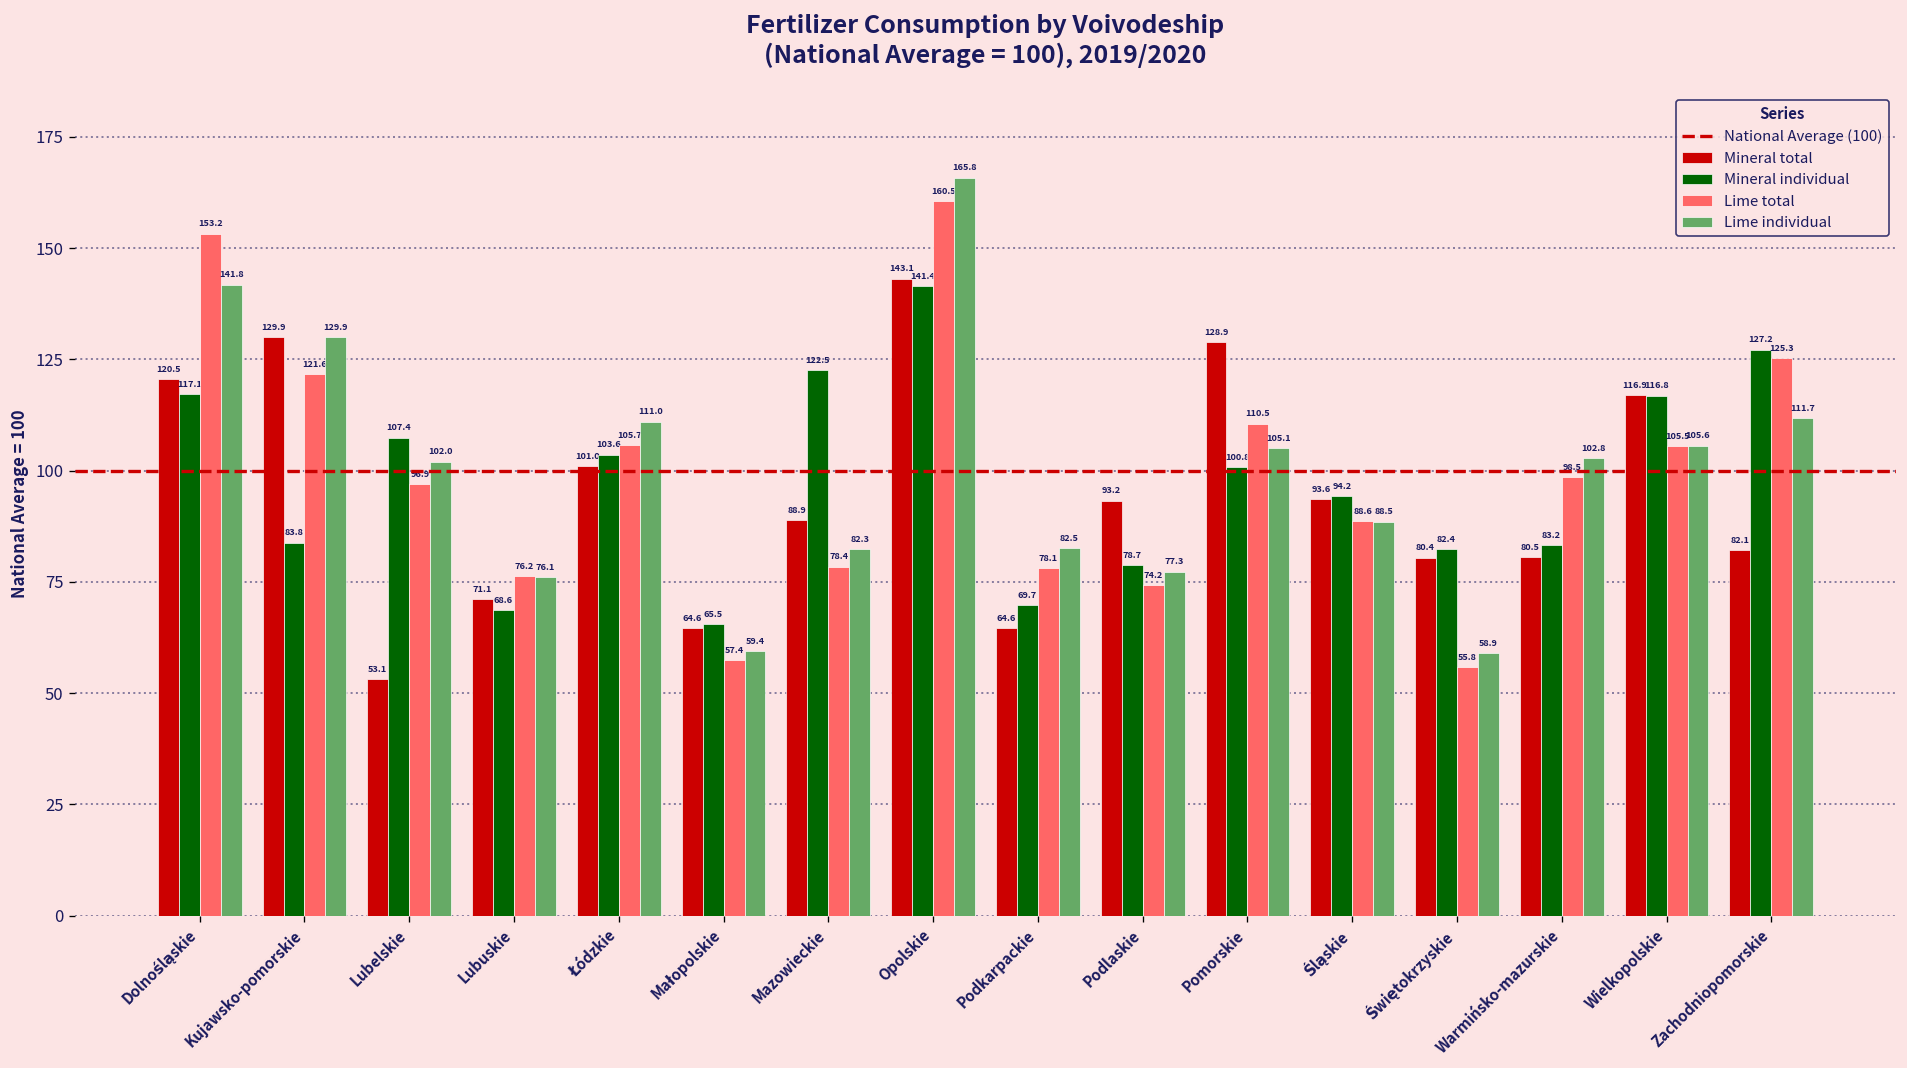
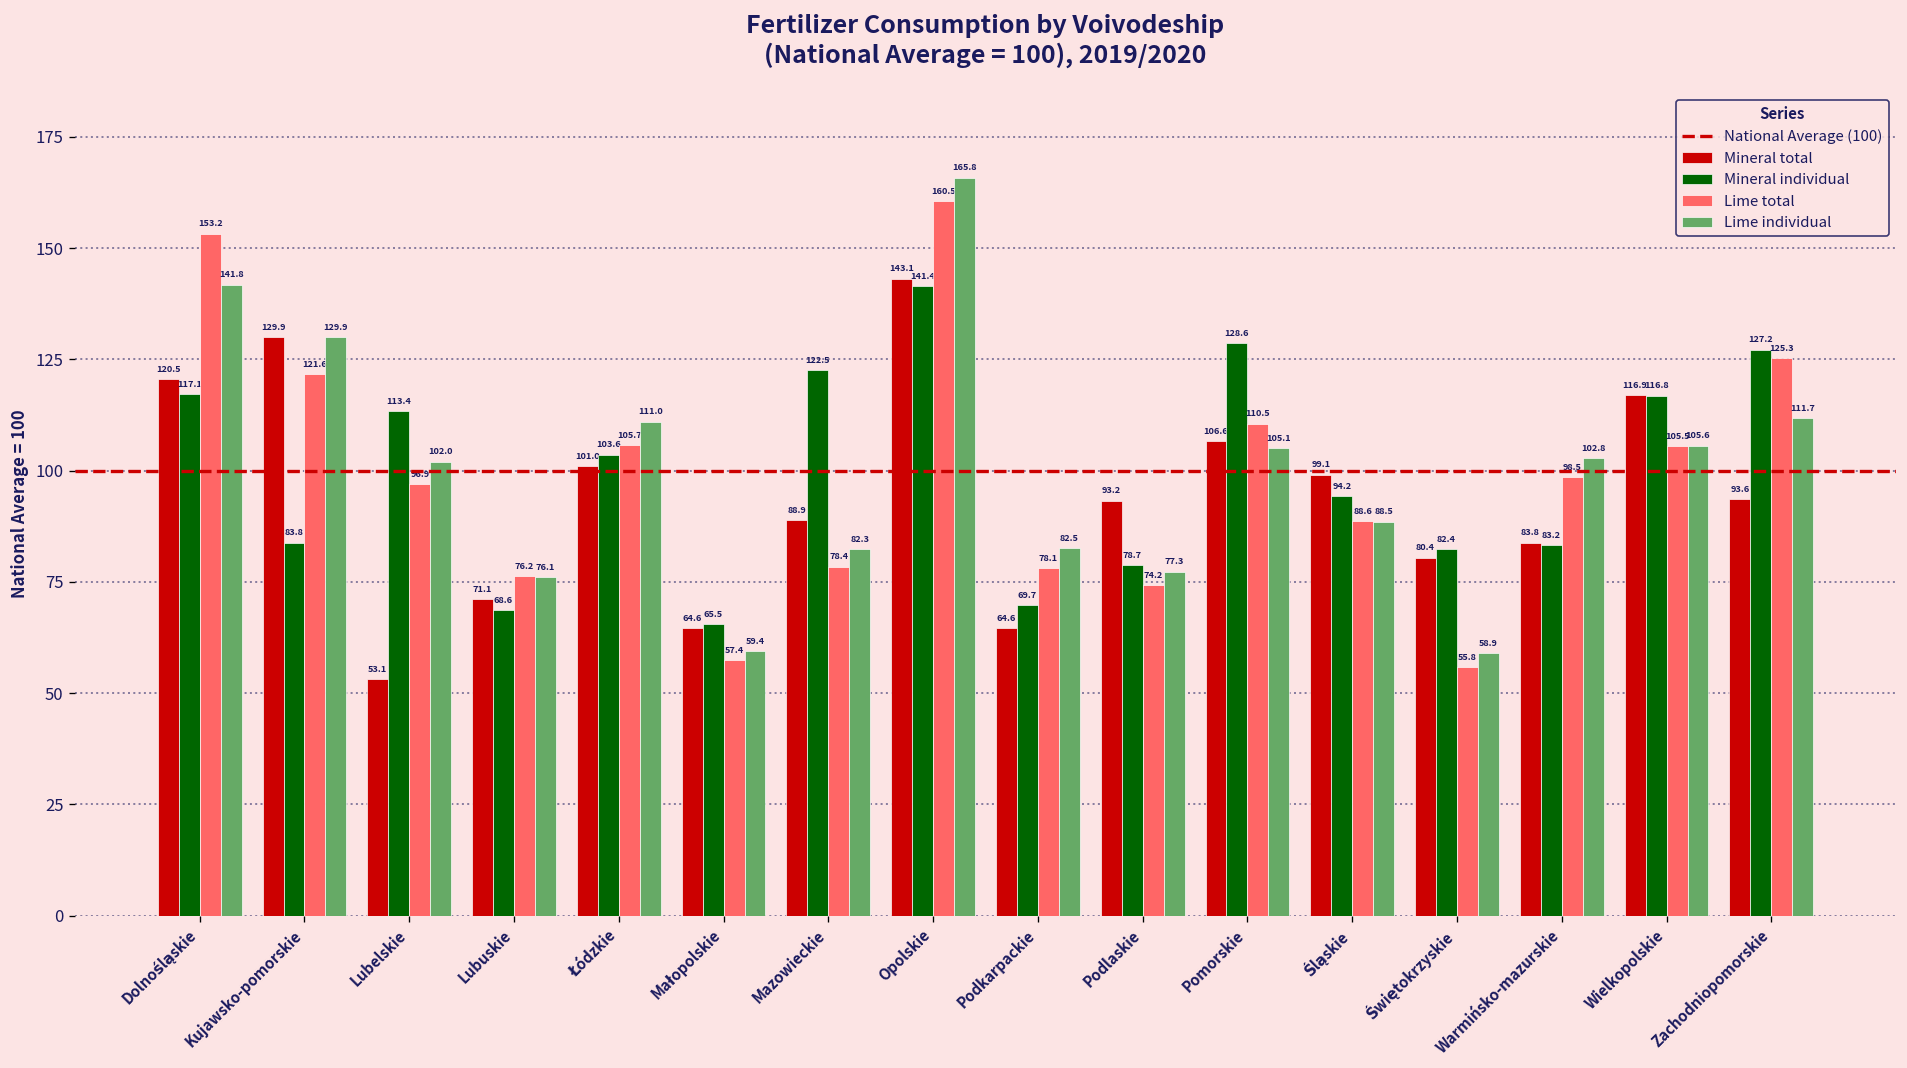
Mineral individual, Lubelskie: 107.4 -> 113.4
Mineral total, Pomorskie: 128.9 -> 106.6
Mineral individual, Pomorskie: 100.8 -> 128.6
Mineral total, Śląskie: 93.6 -> 99.1
Mineral total, Warmińsko-mazurskie: 80.5 -> 83.8
Mineral total, Zachodniopomorskie: 82.1 -> 93.6
